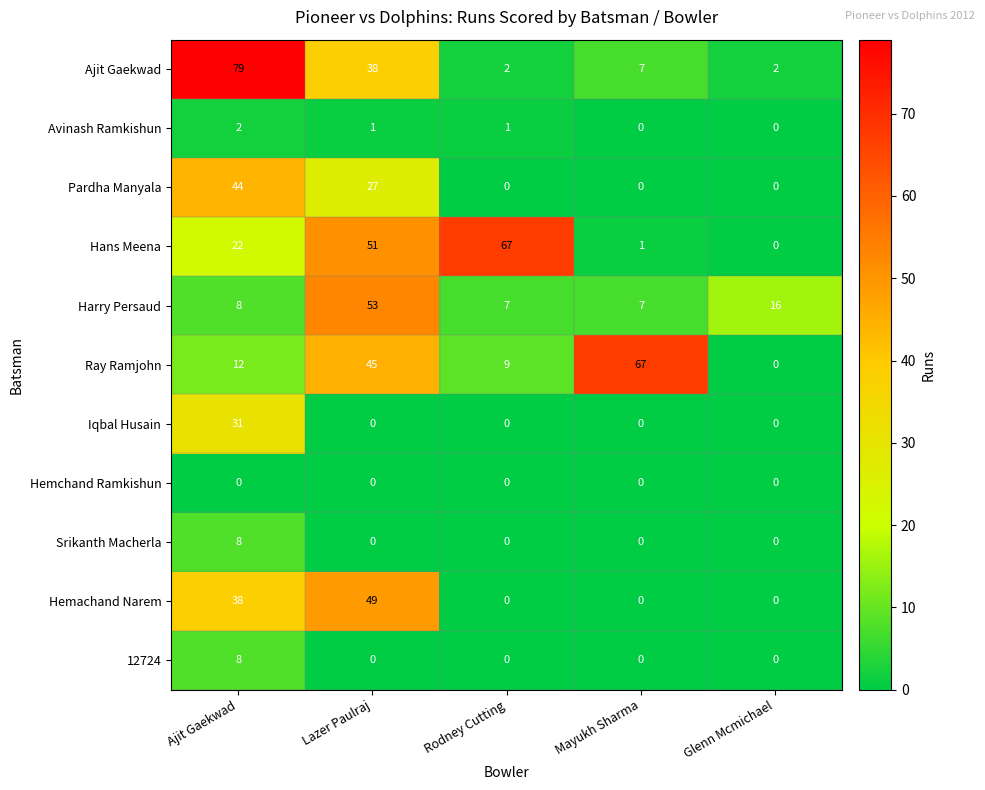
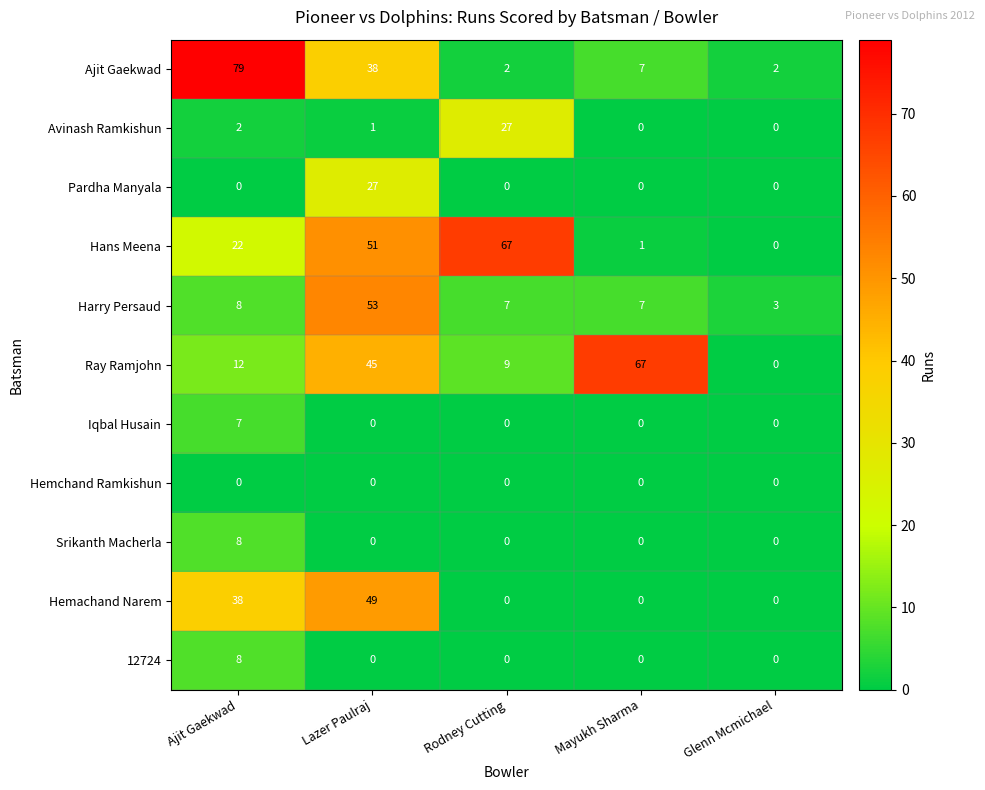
Avinash Ramkishun, Rodney Cutting: 1 -> 27
Pardha Manyala, Ajit Gaekwad: 44 -> 0
Harry Persaud, Glenn Mcmichael: 16 -> 3
Iqbal Husain, Ajit Gaekwad: 31 -> 7
